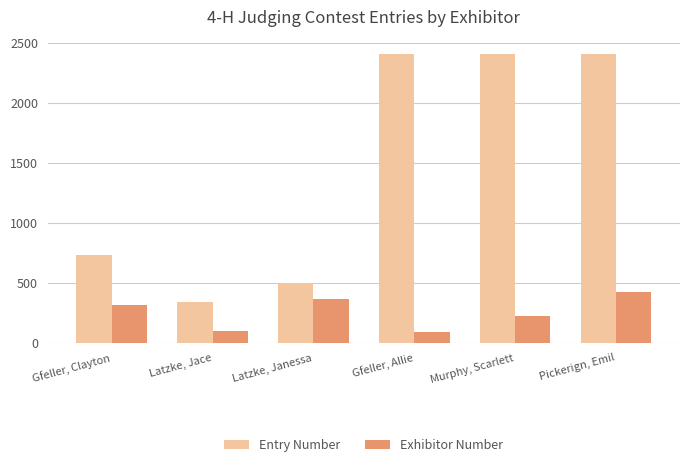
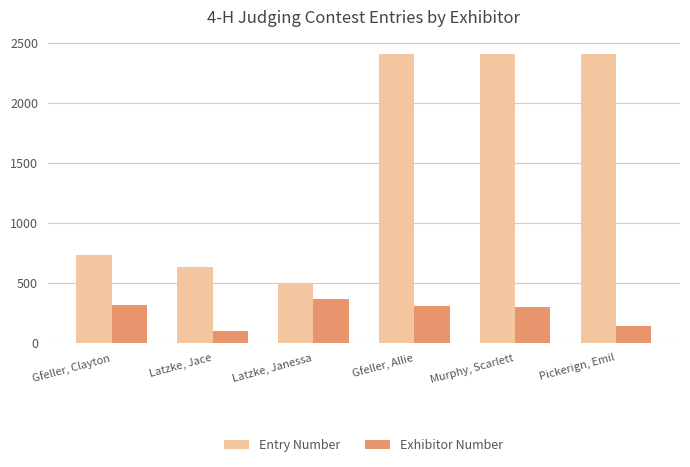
Entry Number, Latzke, Jace: 340 -> 630
Exhibitor Number, Gfeller, Allie: 90 -> 310
Exhibitor Number, Murphy, Scarlett: 220 -> 300
Exhibitor Number, Pickerign, Emil: 430 -> 140
